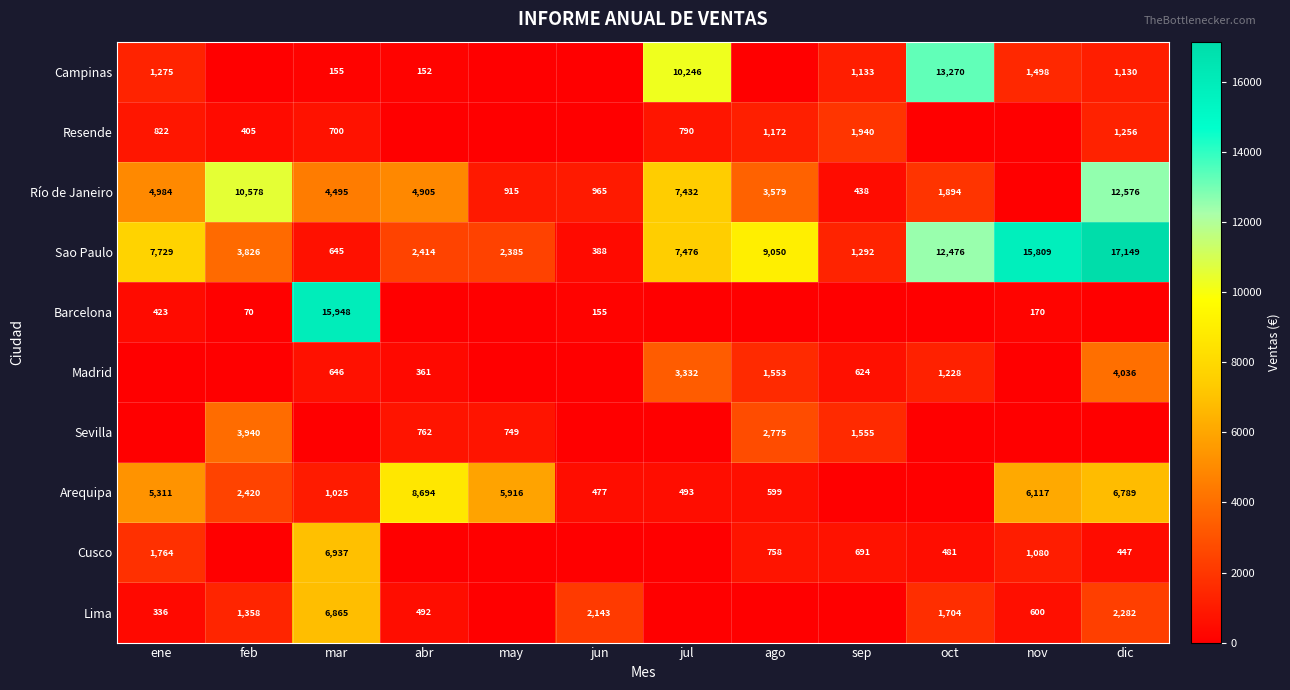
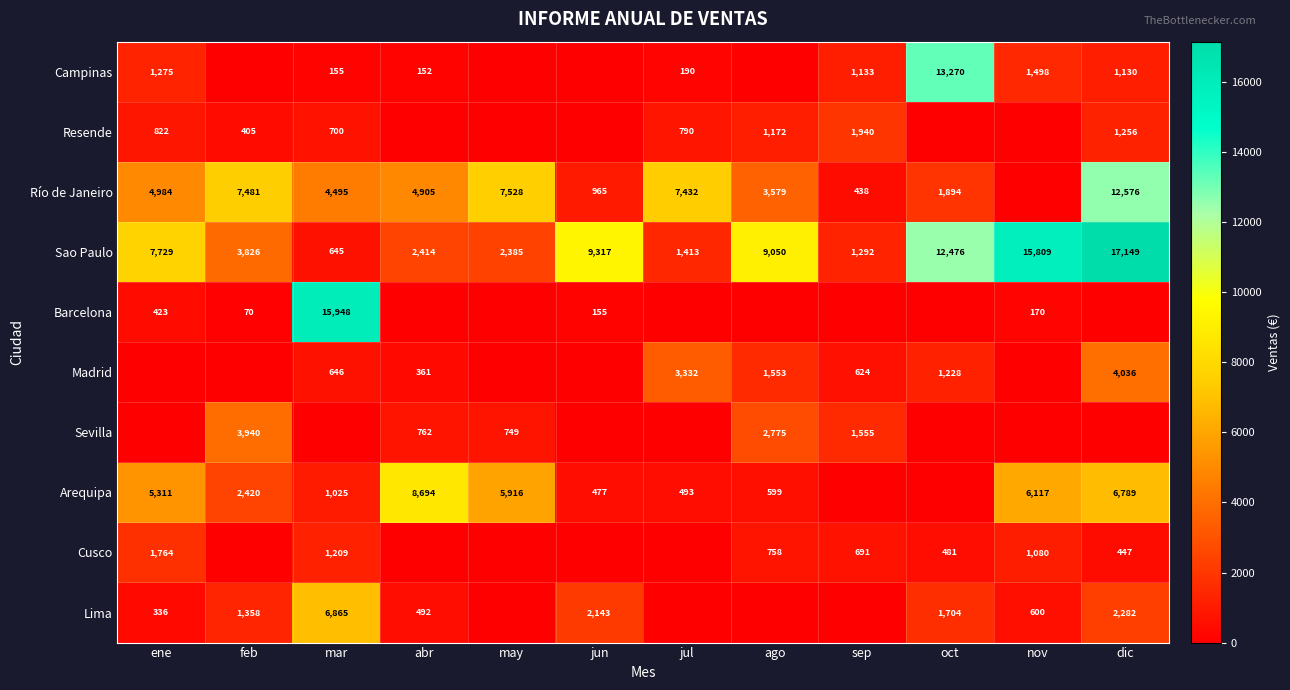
Campinas, jul: 10,246 -> 190
Río de Janeiro, feb: 10,578 -> 7,481
Río de Janeiro, may: 915 -> 7,528
Sao Paulo, jun: 388 -> 9,317
Sao Paulo, jul: 7,476 -> 1,413
Cusco, mar: 6,937 -> 1,209
